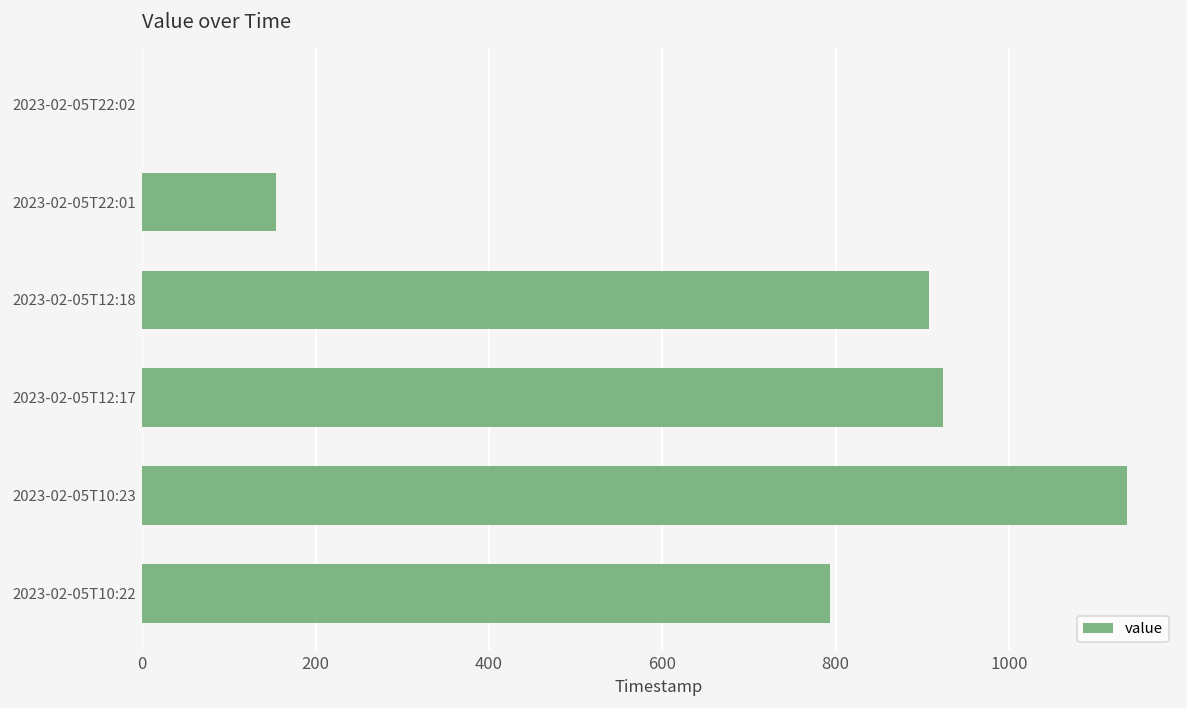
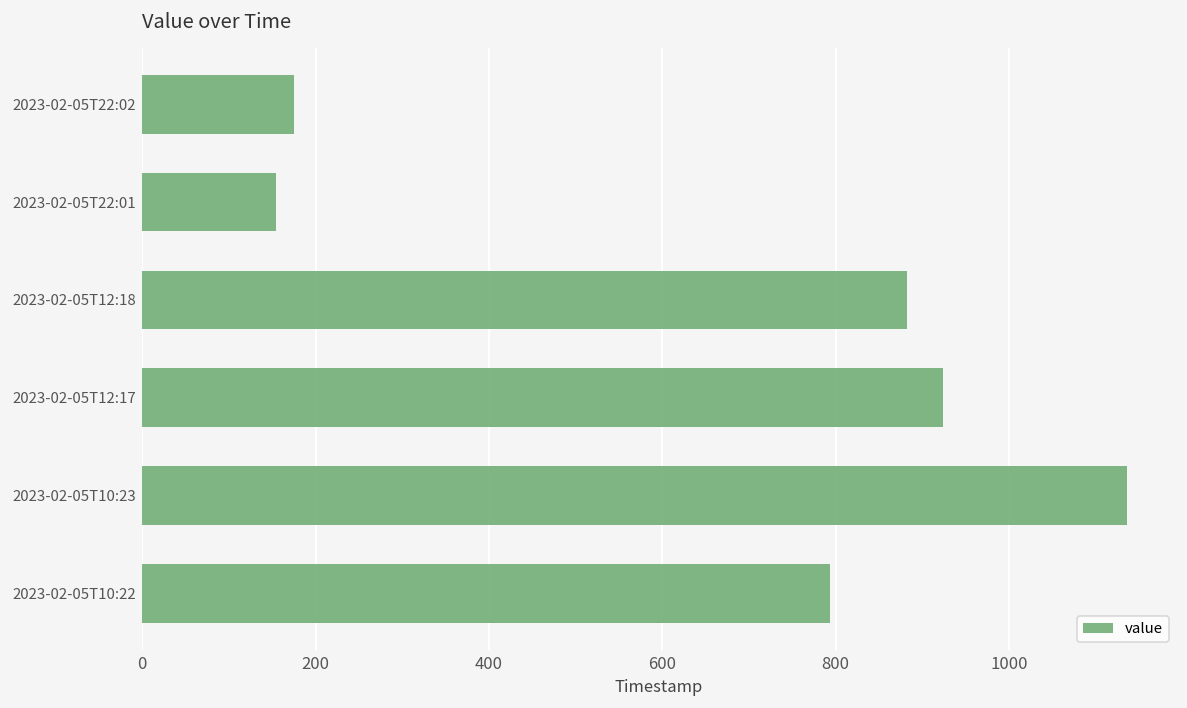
2023-02-05T22:02: 0 -> 180
2023-02-05T12:18: 910 -> 880
